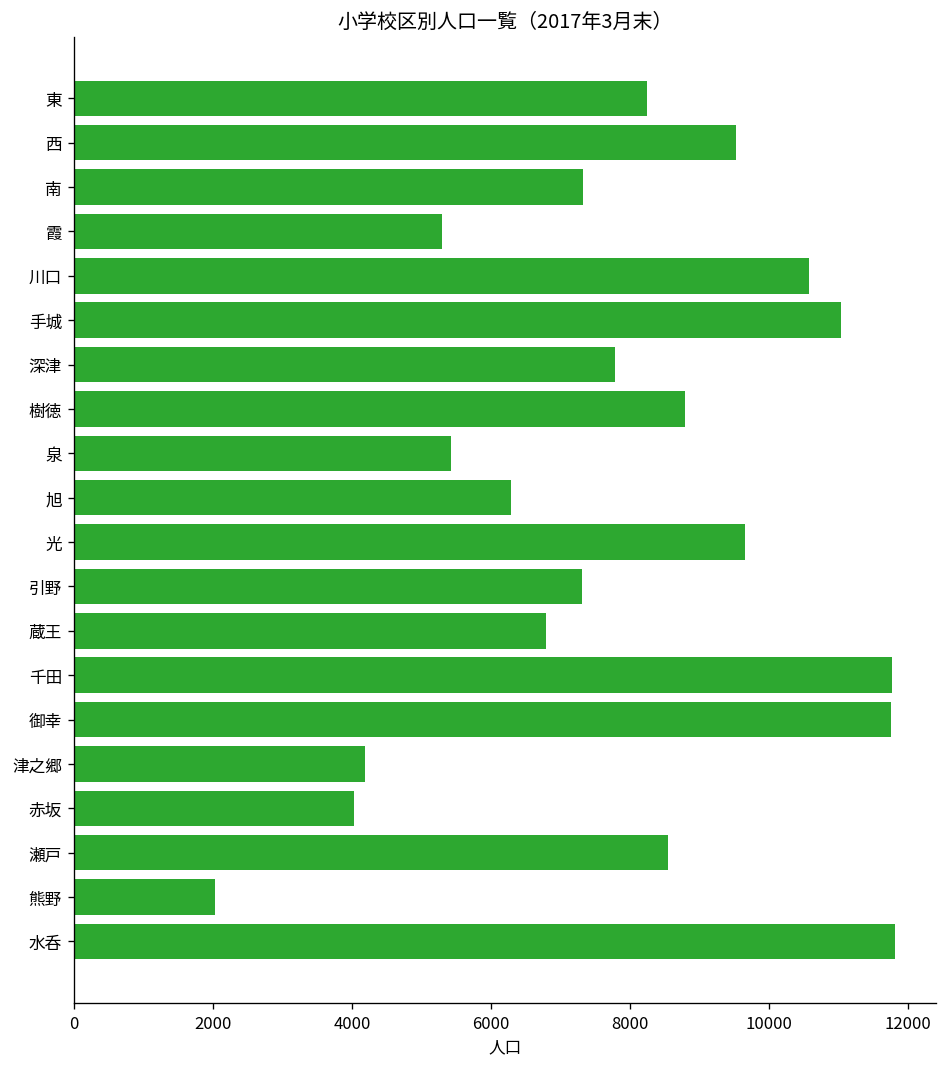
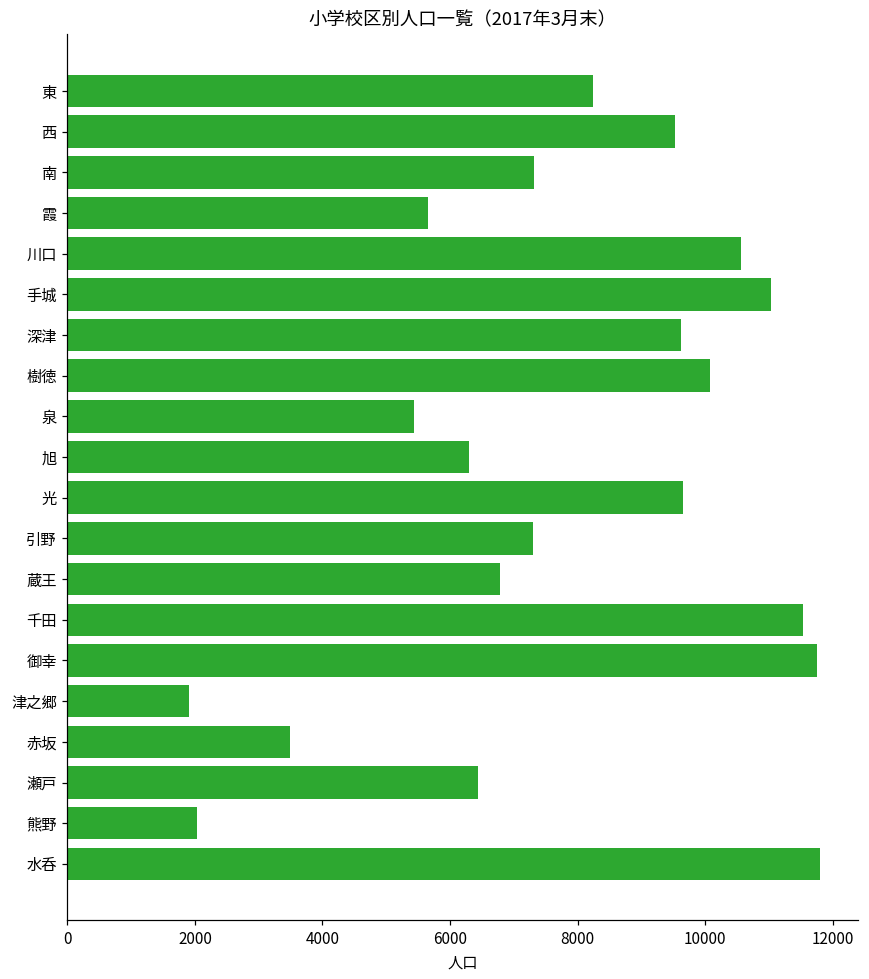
霞: 5300 -> 5700
深津: 7800 -> 9600
樹徳: 8800 -> 10100
千田: 11800 -> 11500
津之郷: 4200 -> 1900
赤坂: 4000 -> 3500
瀬戸: 8500 -> 6400
